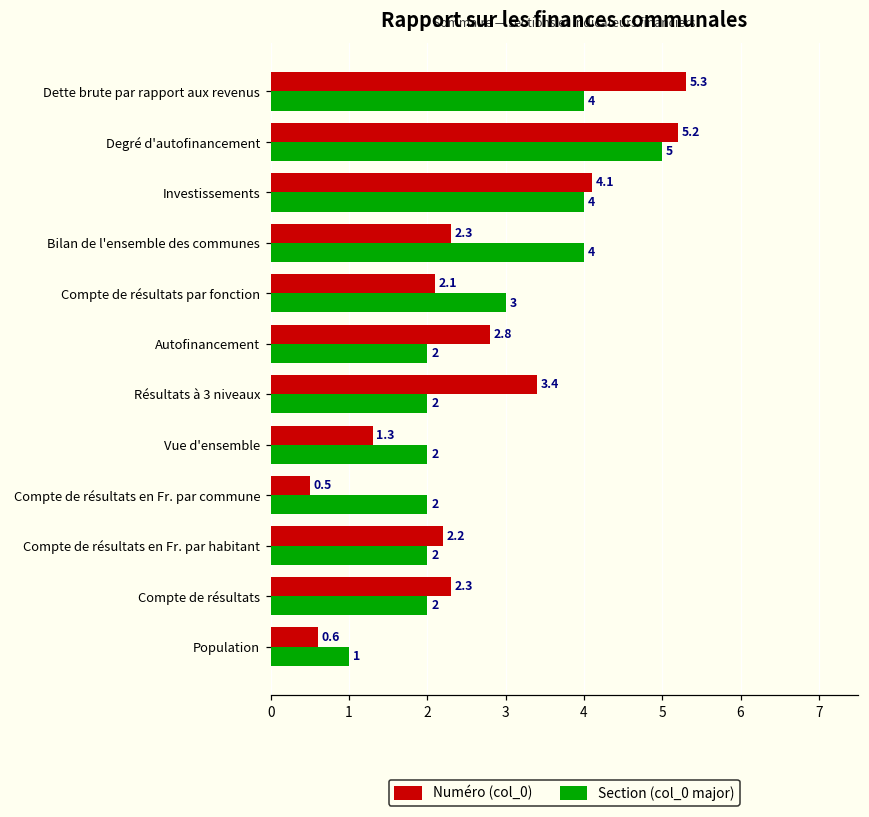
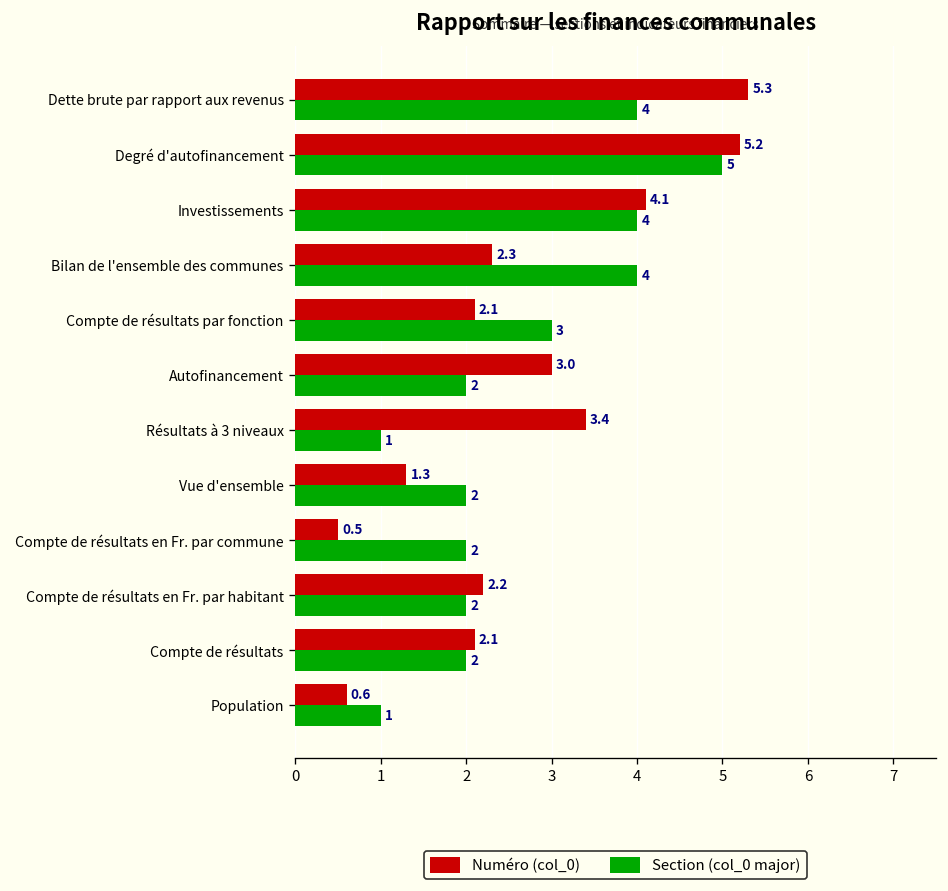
Numéro (col_0), Autofinancement: 2.8 -> 3.0
Section (col_0 major), Résultats à 3 niveaux: 2 -> 1
Numéro (col_0), Compte de résultats: 2.3 -> 2.1
